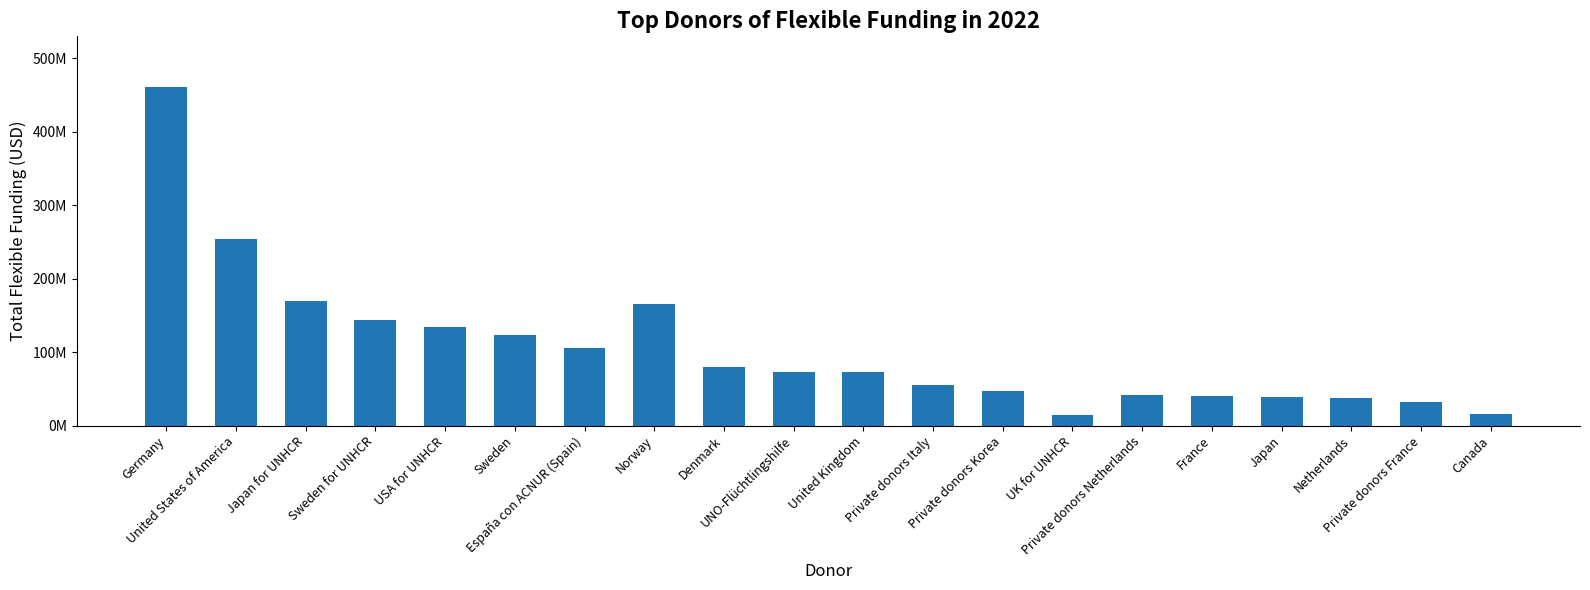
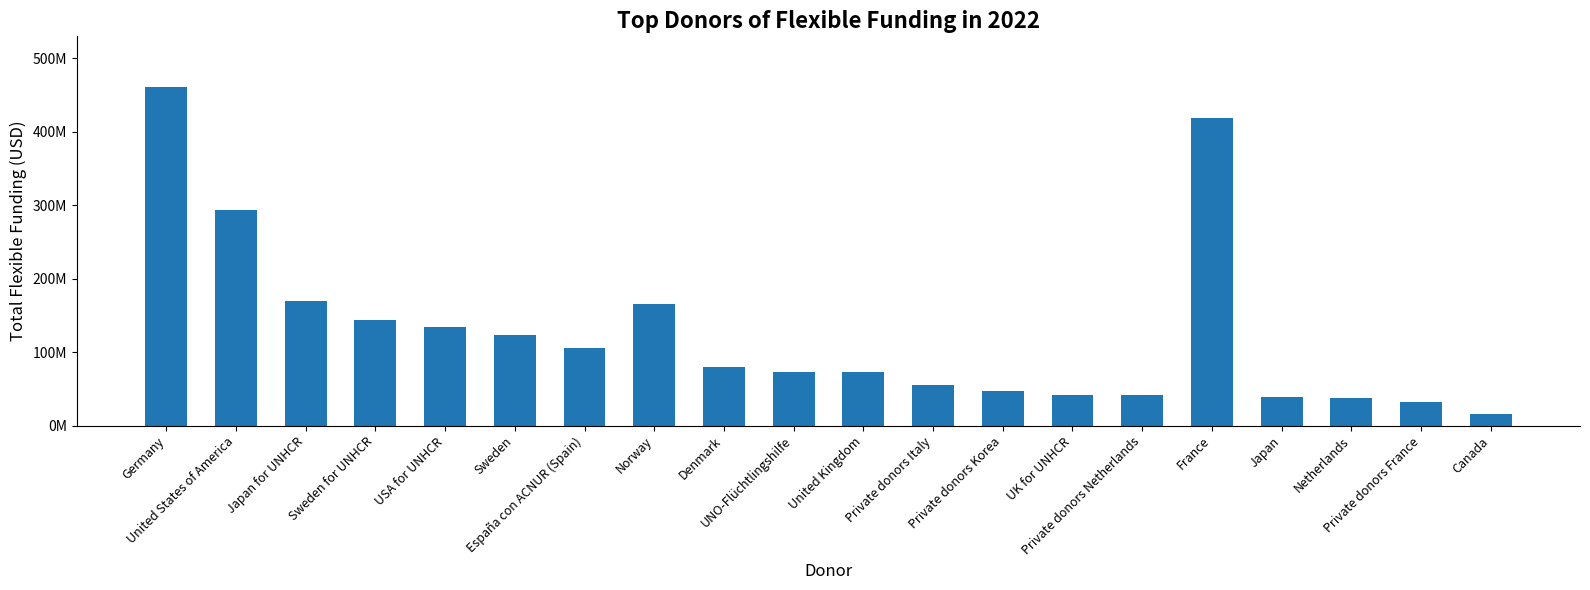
United States of America: 250000000 -> 290000000
UK for UNHCR: 10000000 -> 40000000
France: 40000000 -> 420000000
